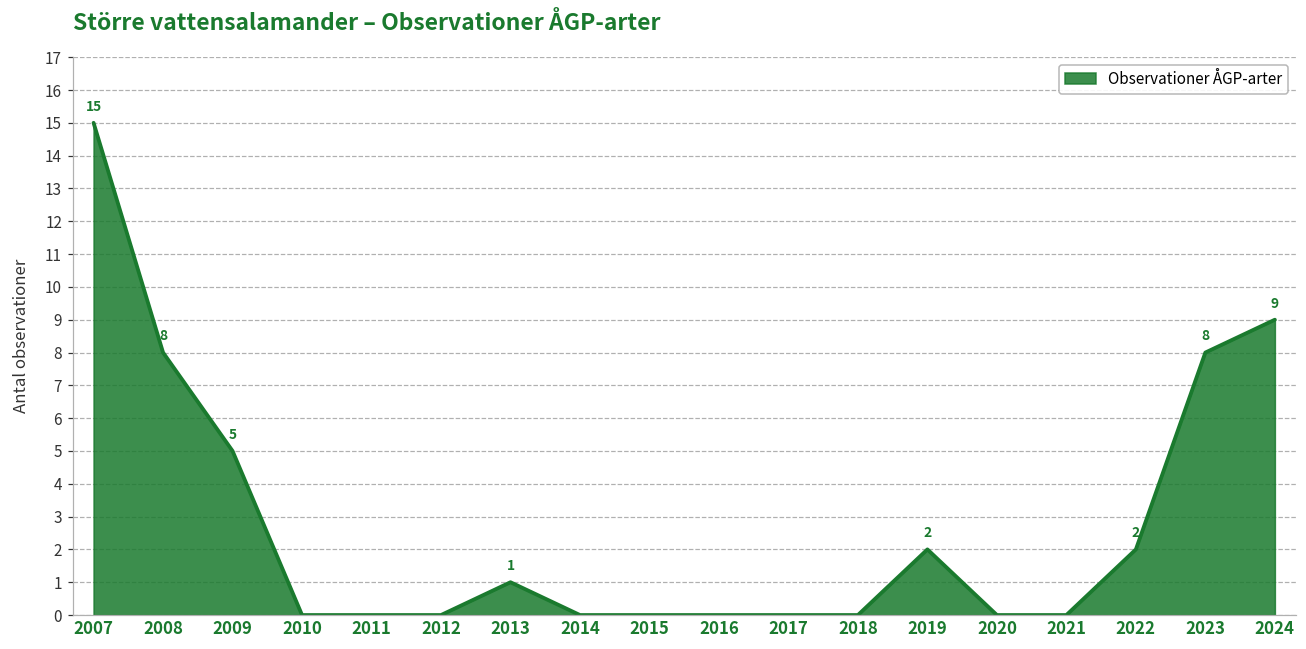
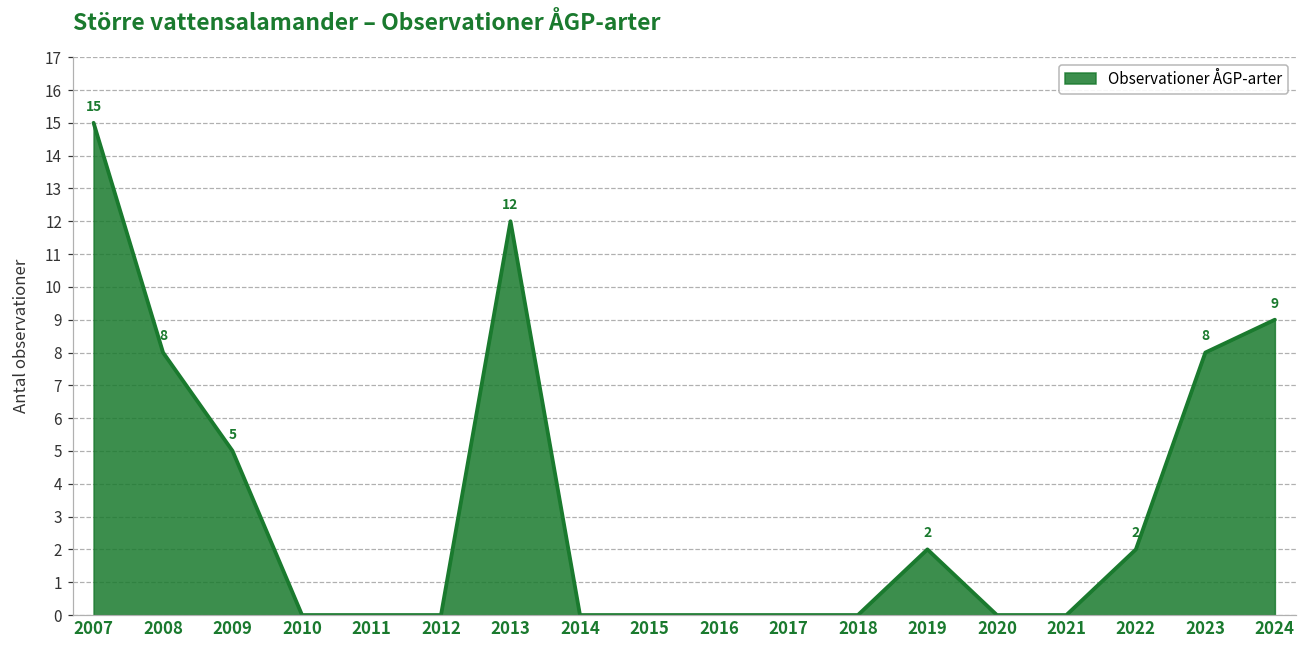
2013: 1 -> 12
